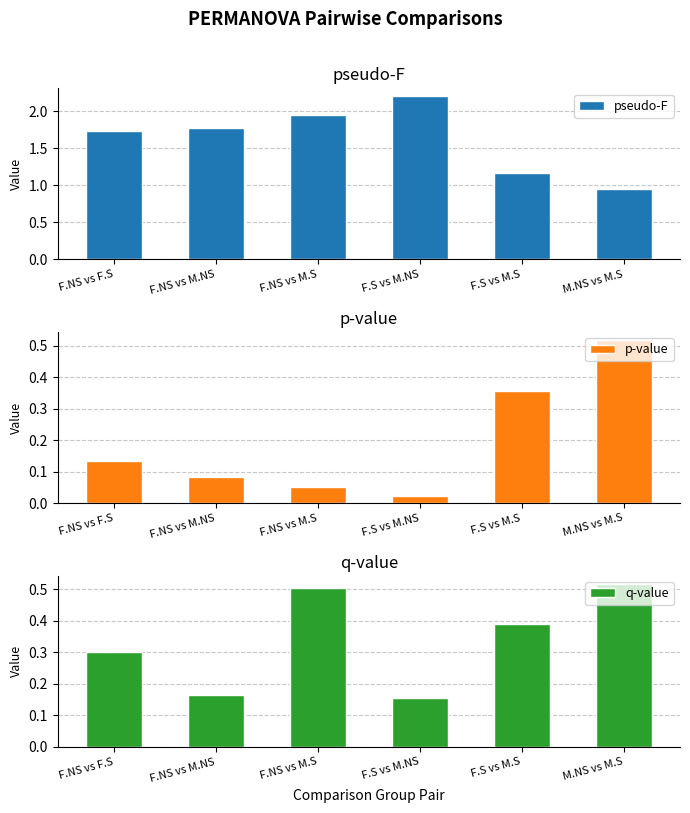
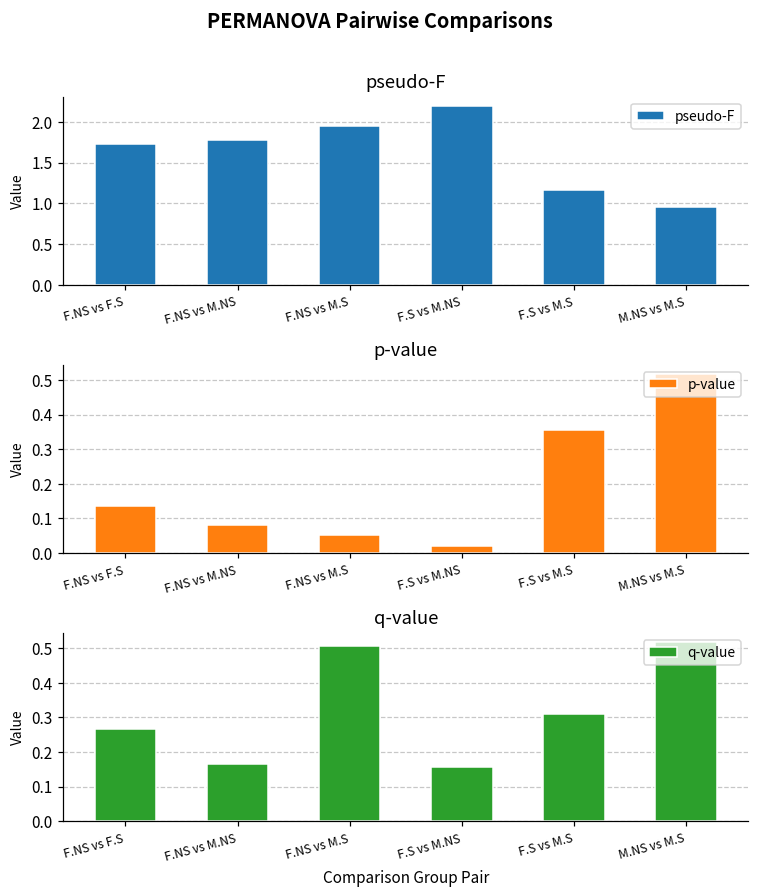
q-value, F.NS vs F.S: 0.30 -> 0.27
q-value, F.S vs M.S: 0.39 -> 0.31
